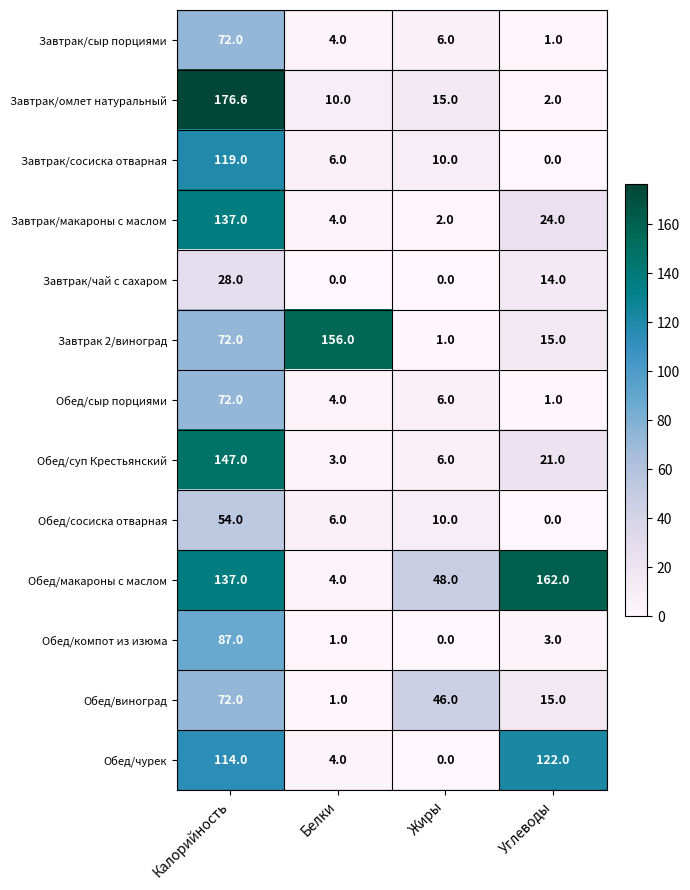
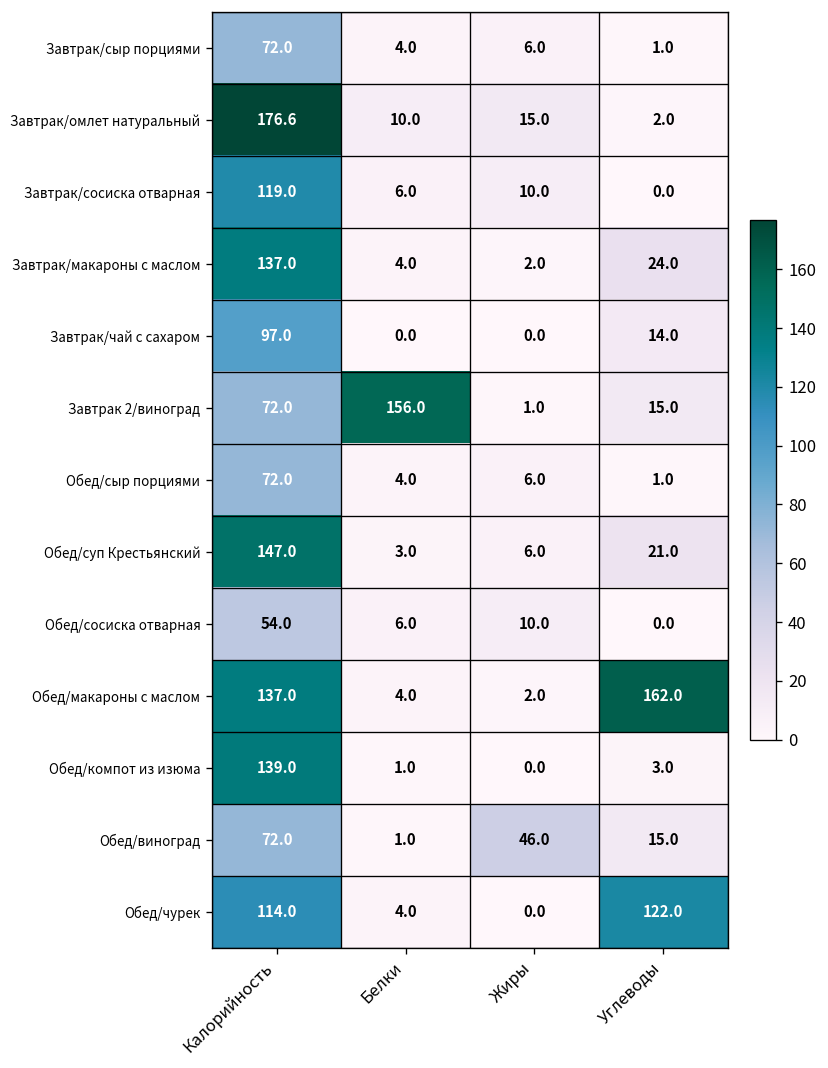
Завтрак/чай с сахаром, Калорийность: 28.0 -> 97.0
Обед/макароны с маслом, Жиры: 48.0 -> 2.0
Обед/компот из изюма, Калорийность: 87.0 -> 139.0
